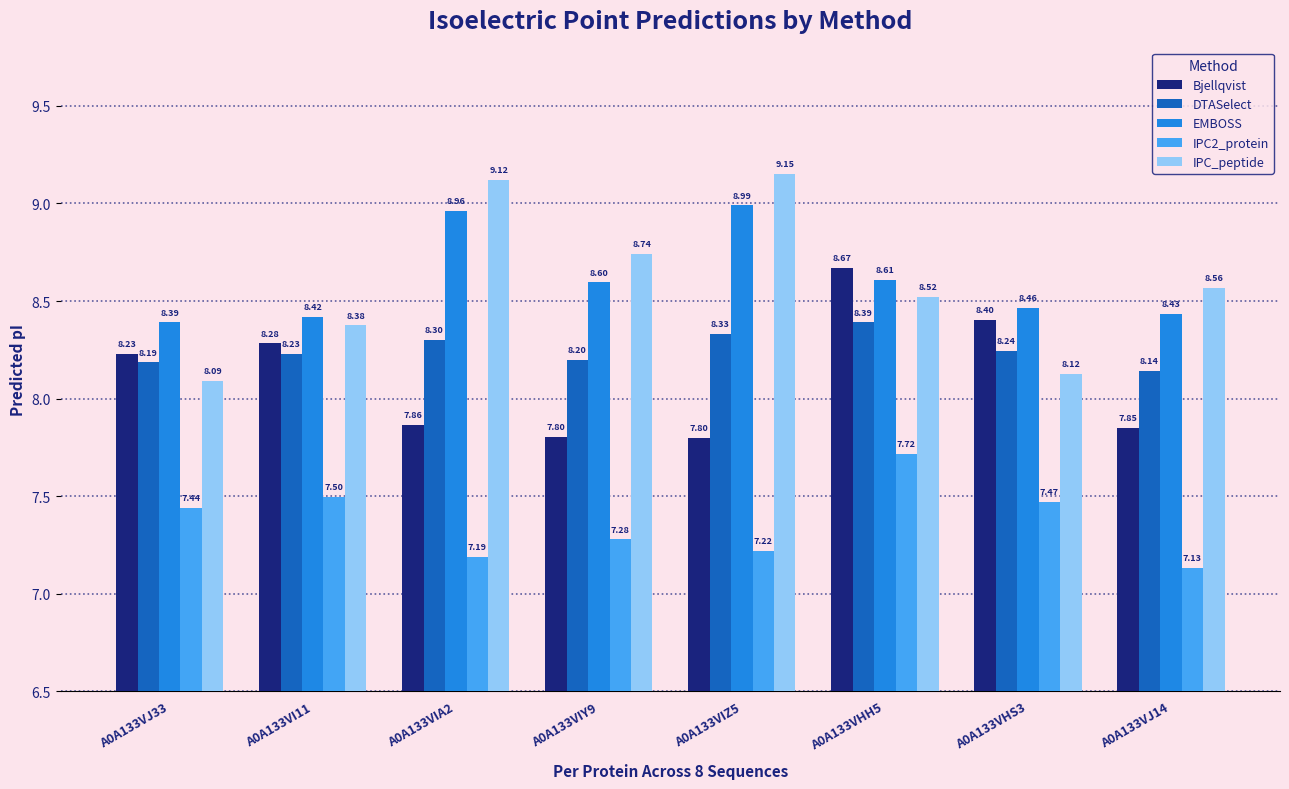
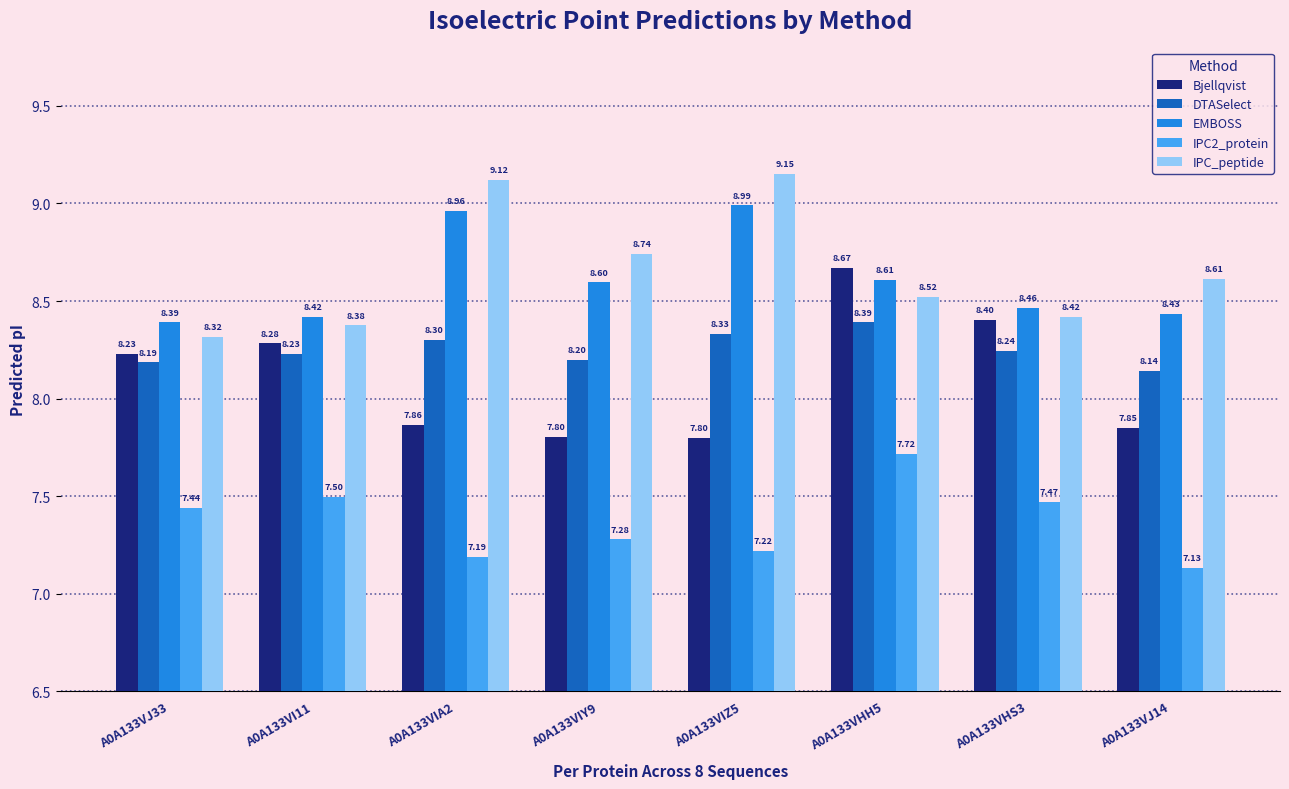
IPC_peptide, A0A133VJ33: 8.09 -> 8.32
IPC_peptide, A0A133VHS3: 8.12 -> 8.42
IPC_peptide, A0A133VJ14: 8.56 -> 8.61
